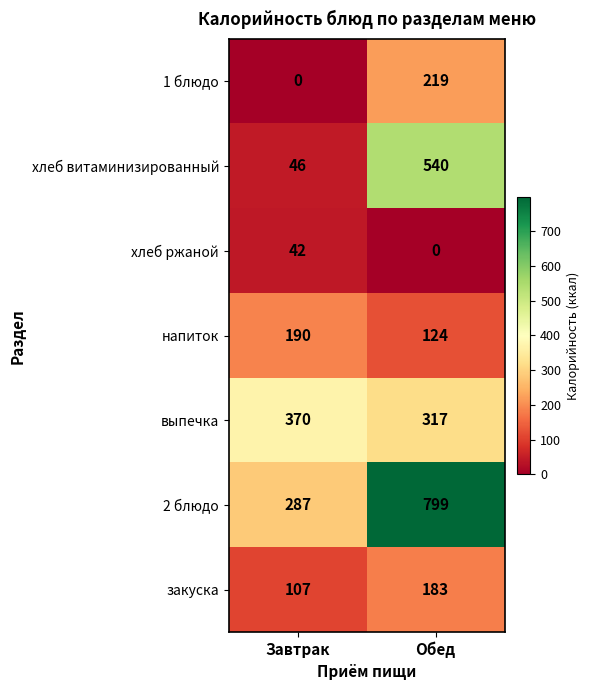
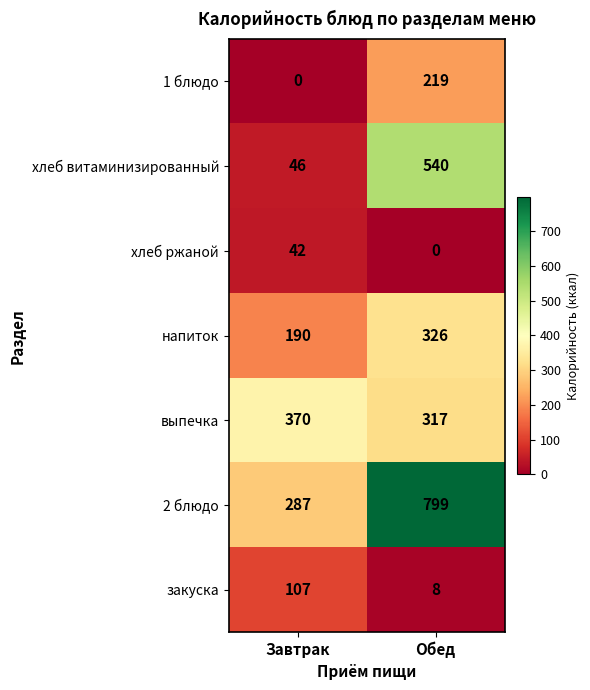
напиток, Обед: 124 -> 326
закуска, Обед: 183 -> 8
